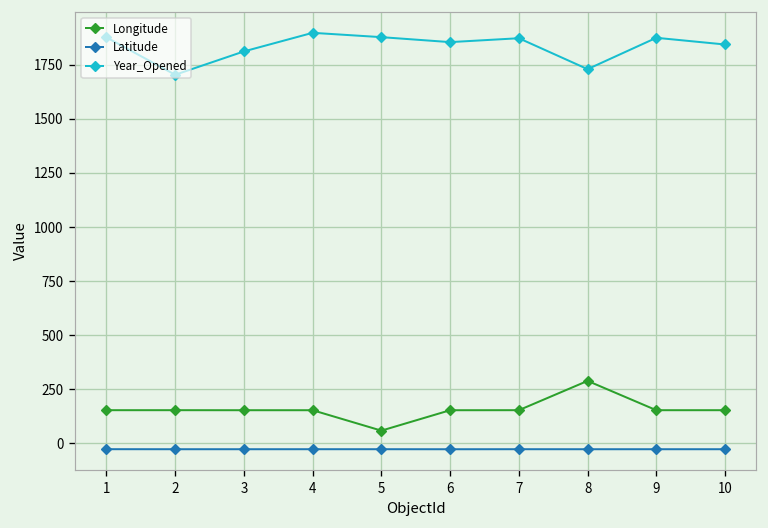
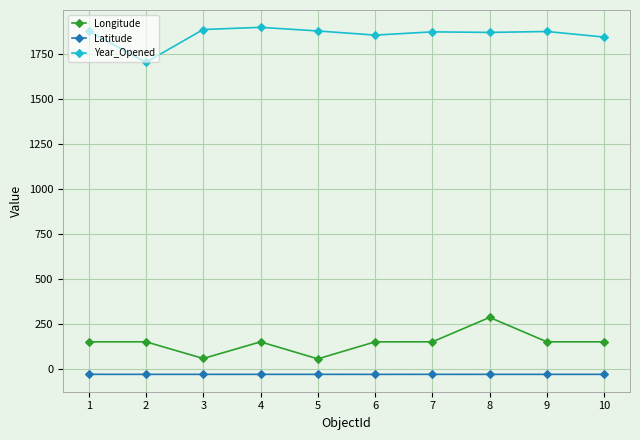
Longitude, 3: 150 -> 60
Year_Opened, 3: 1810 -> 1890
Year_Opened, 8: 1730 -> 1870
